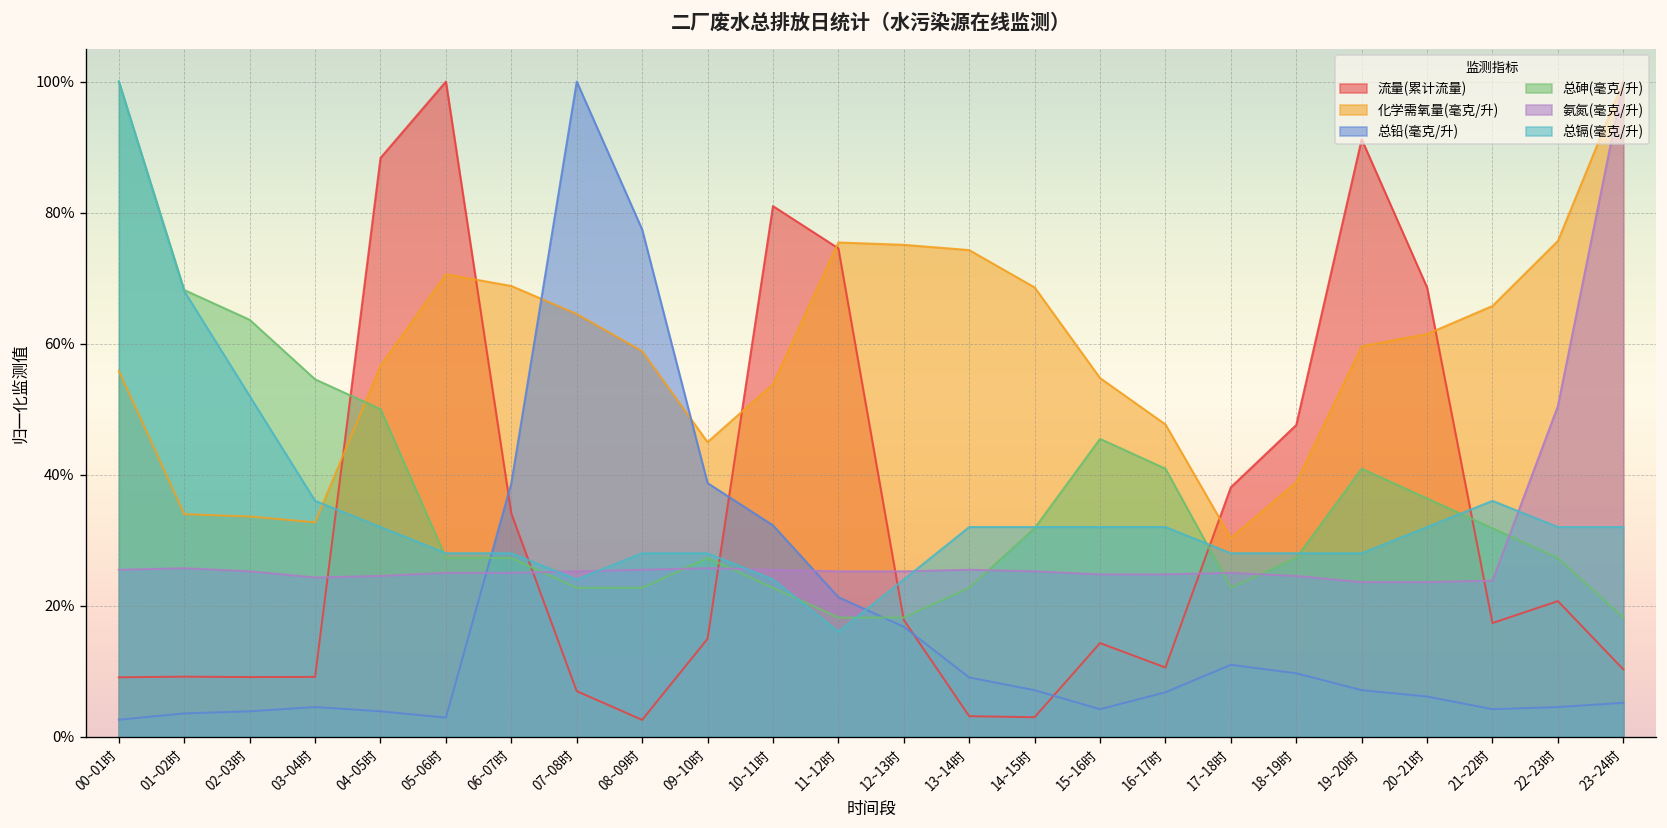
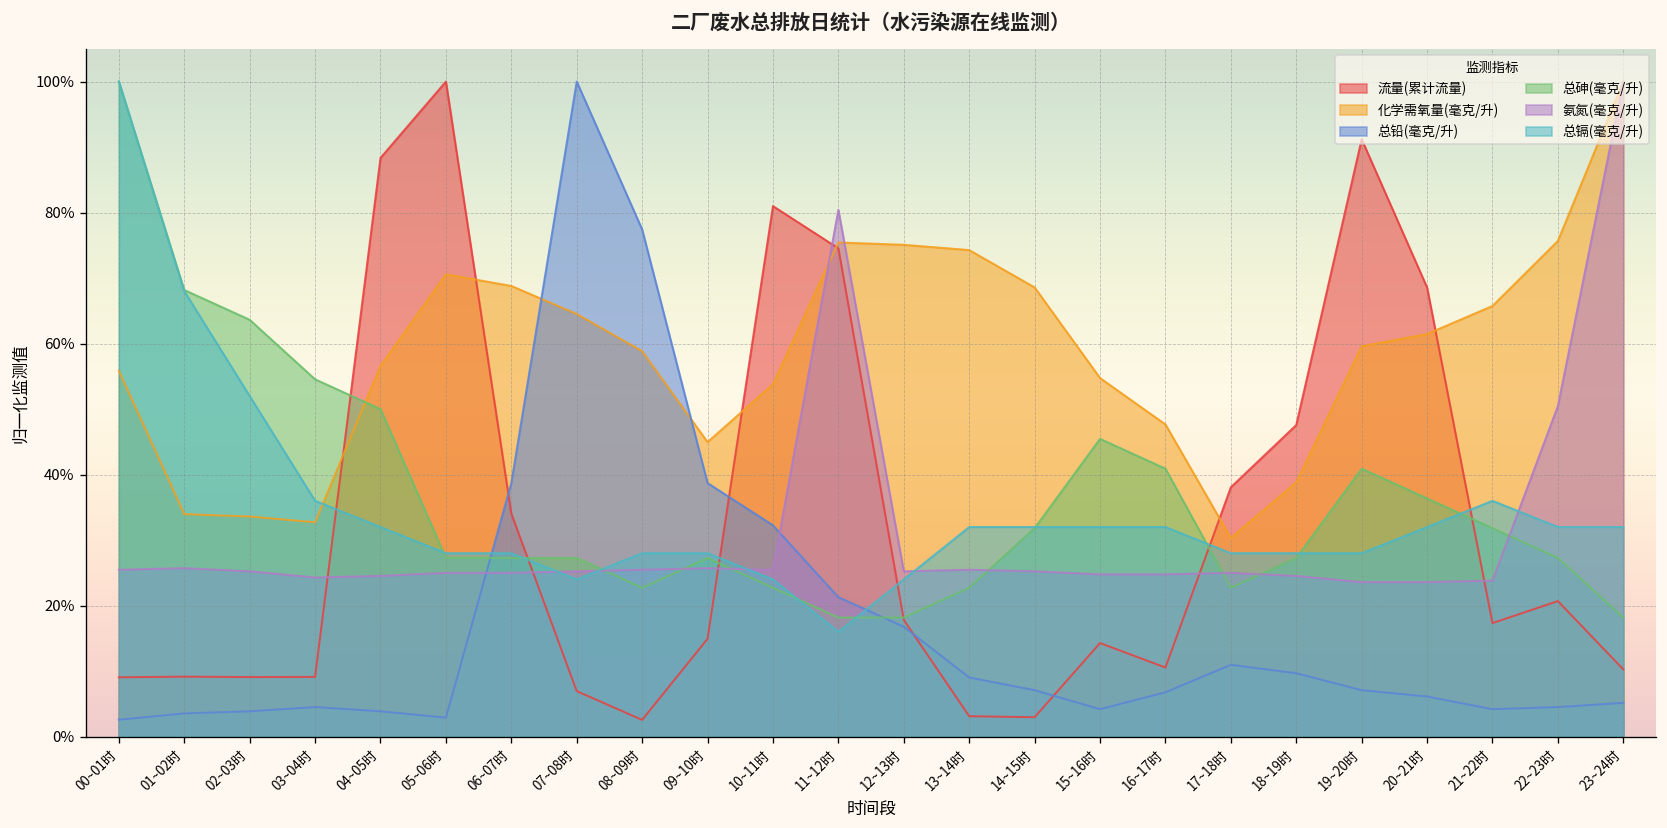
总砷(毫克/升), 07~08时: 23% -> 27%
氨氮(毫克/升), 11~12时: 25% -> 80%
